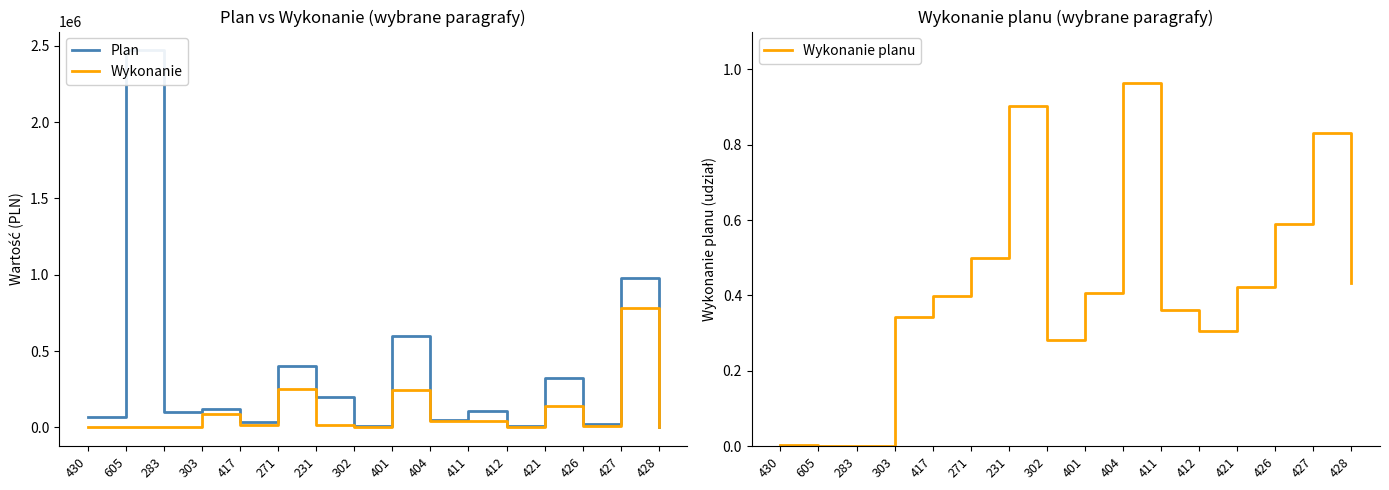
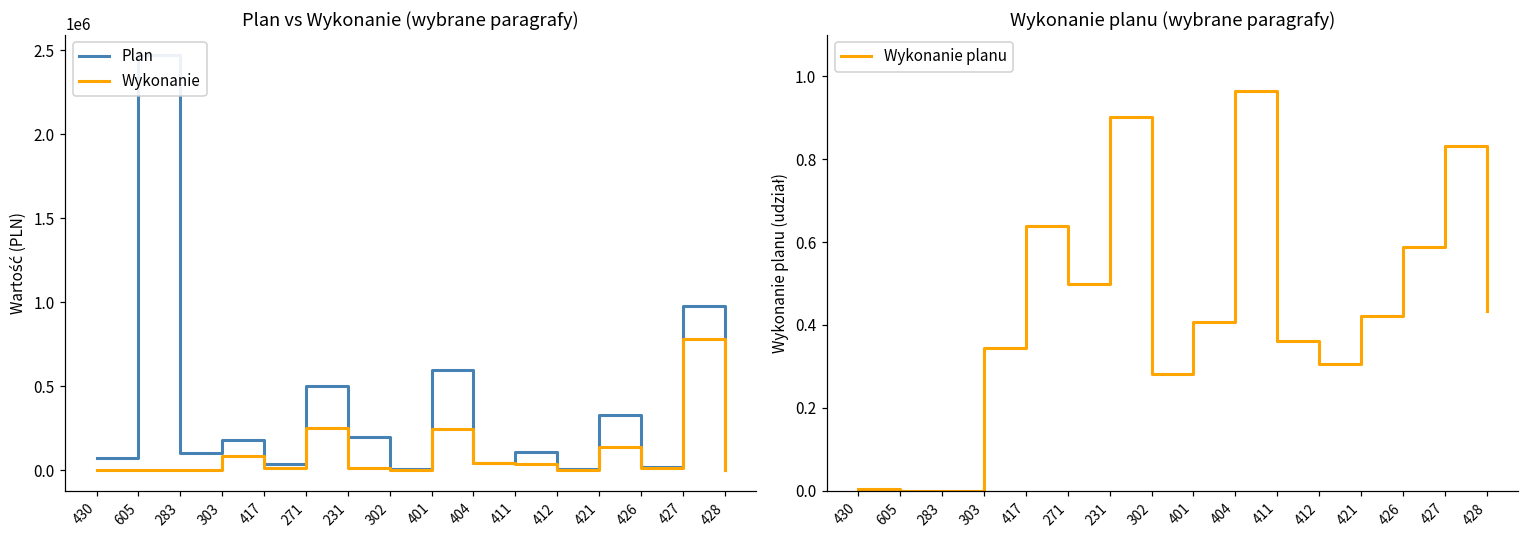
Plan vs Wykonanie (wybrane paragrafy), Plan, 303: 120000 -> 180000
Plan vs Wykonanie (wybrane paragrafy), Plan, 271: 400000 -> 500000
Wykonanie planu (wybrane paragrafy), 417: 0.40 -> 0.64
